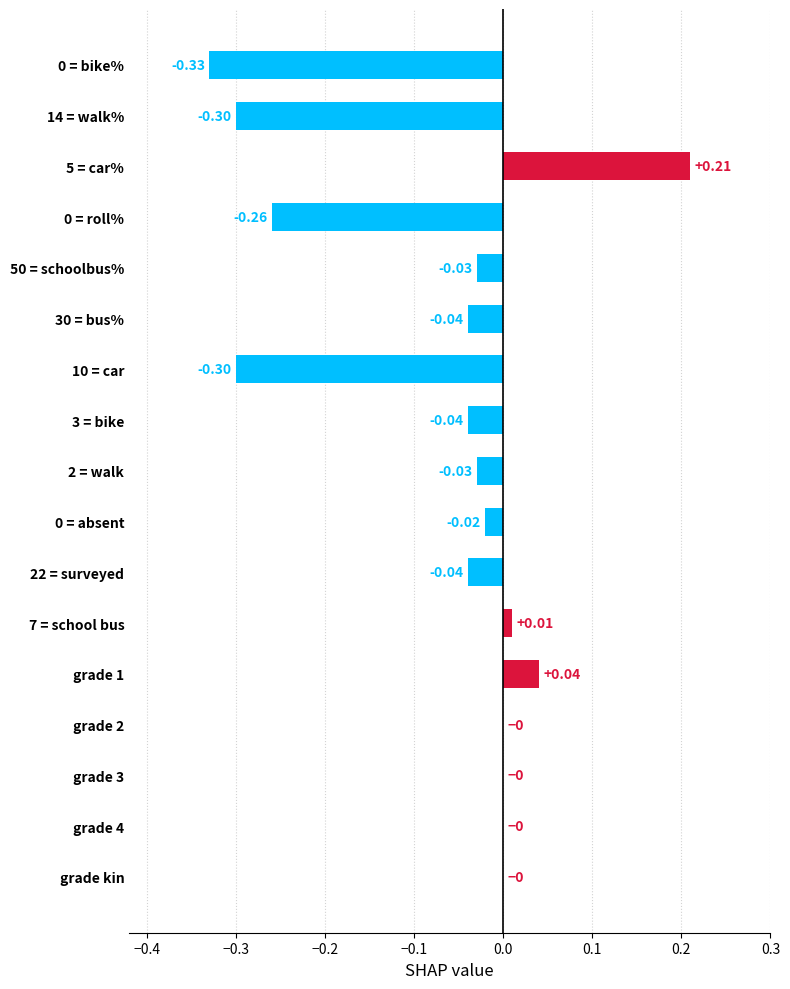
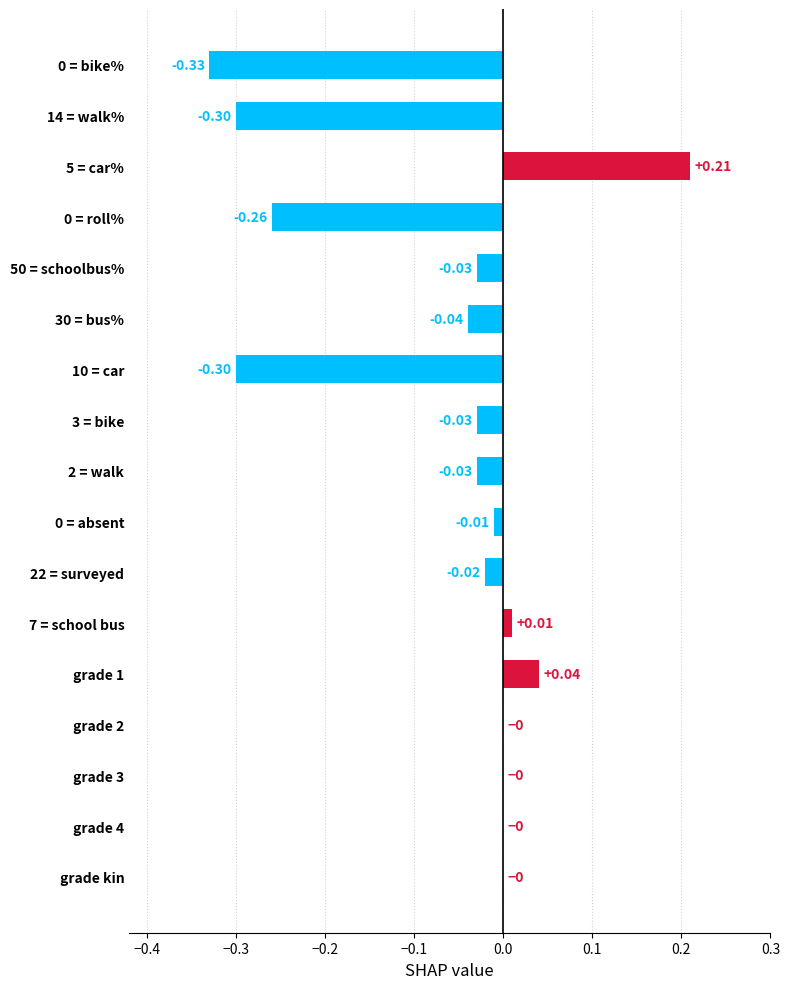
3 = bike: -0.04 -> -0.03
0 = absent: -0.02 -> -0.01
22 = surveyed: -0.04 -> -0.02
